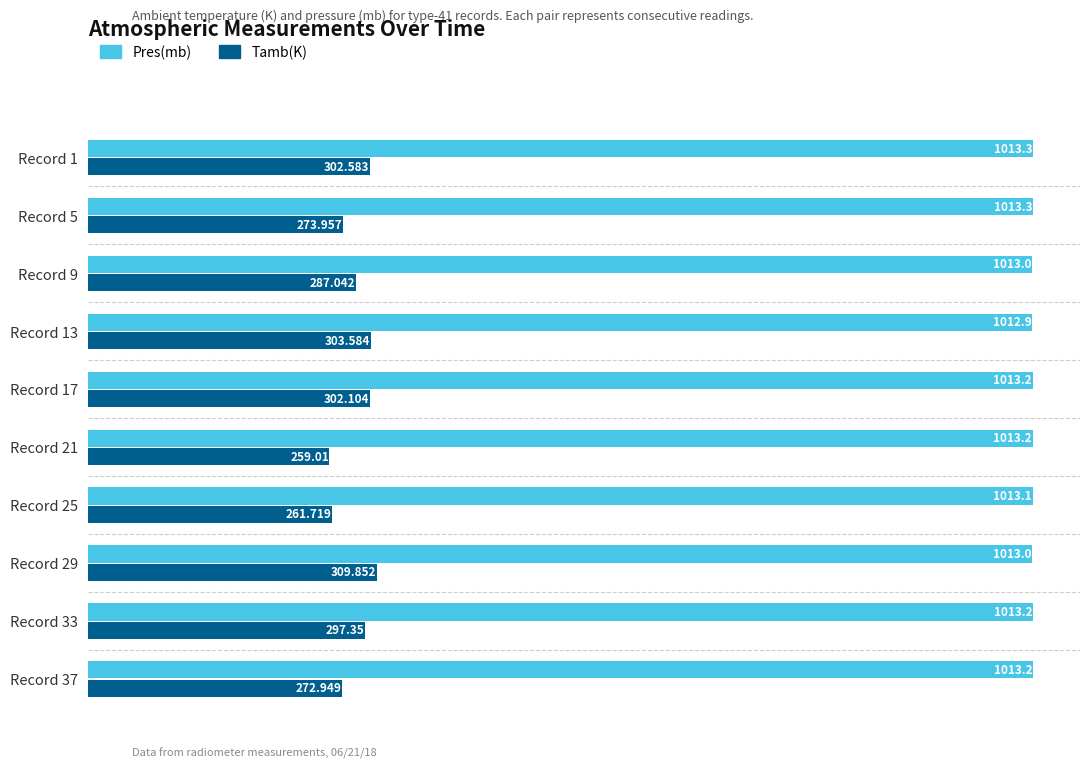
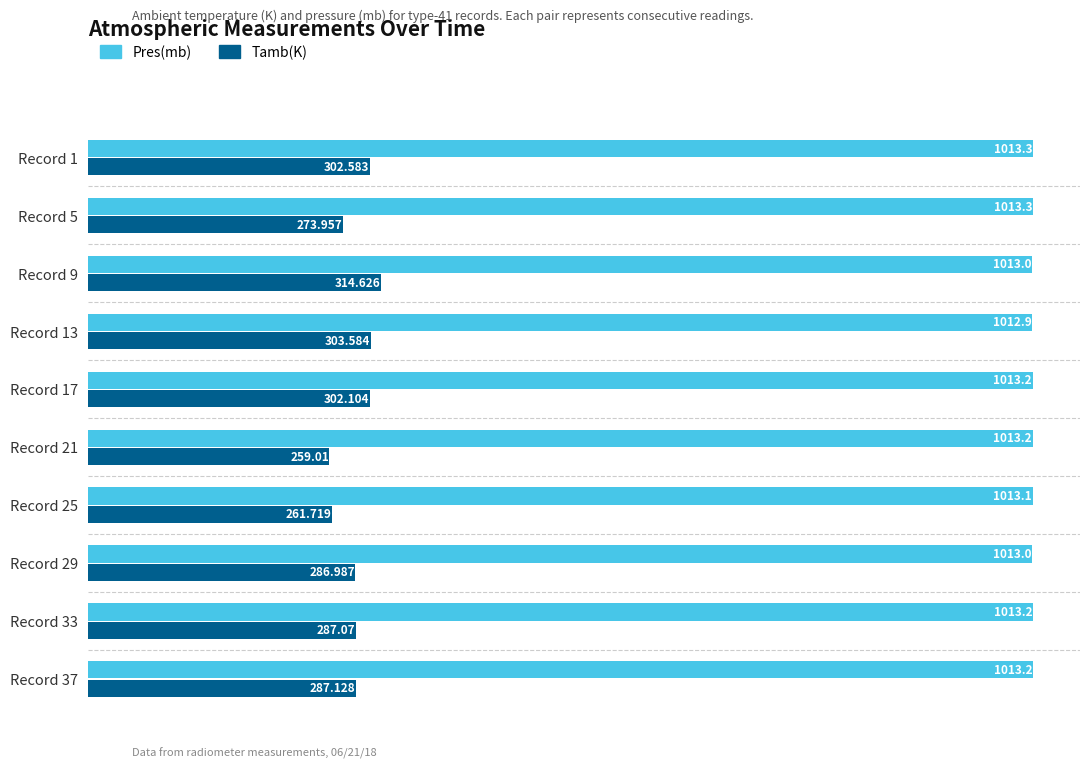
Tamb(K), Record 9: 287.042 -> 314.626
Tamb(K), Record 29: 309.852 -> 286.987
Tamb(K), Record 33: 297.35 -> 287.07
Tamb(K), Record 37: 272.949 -> 287.128
